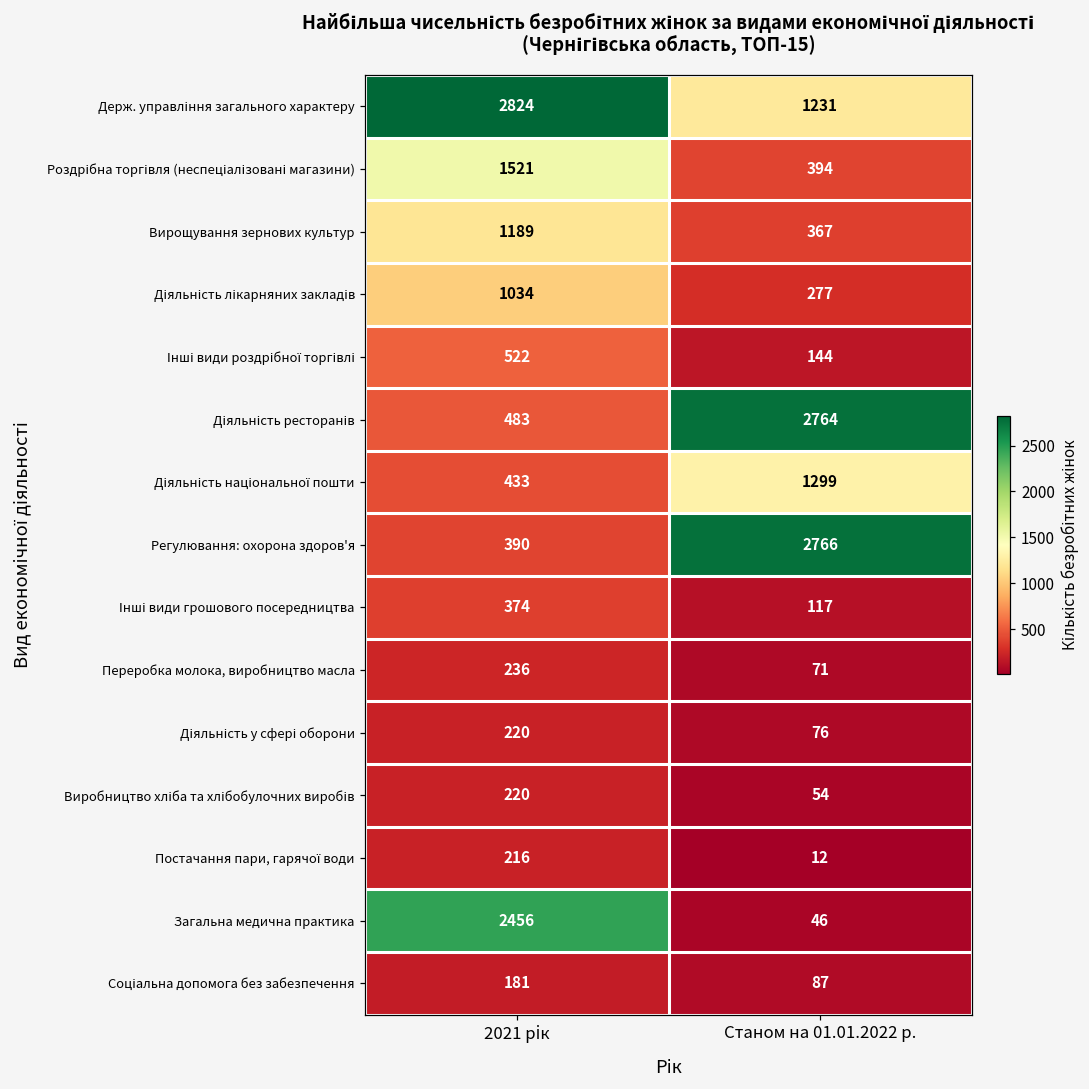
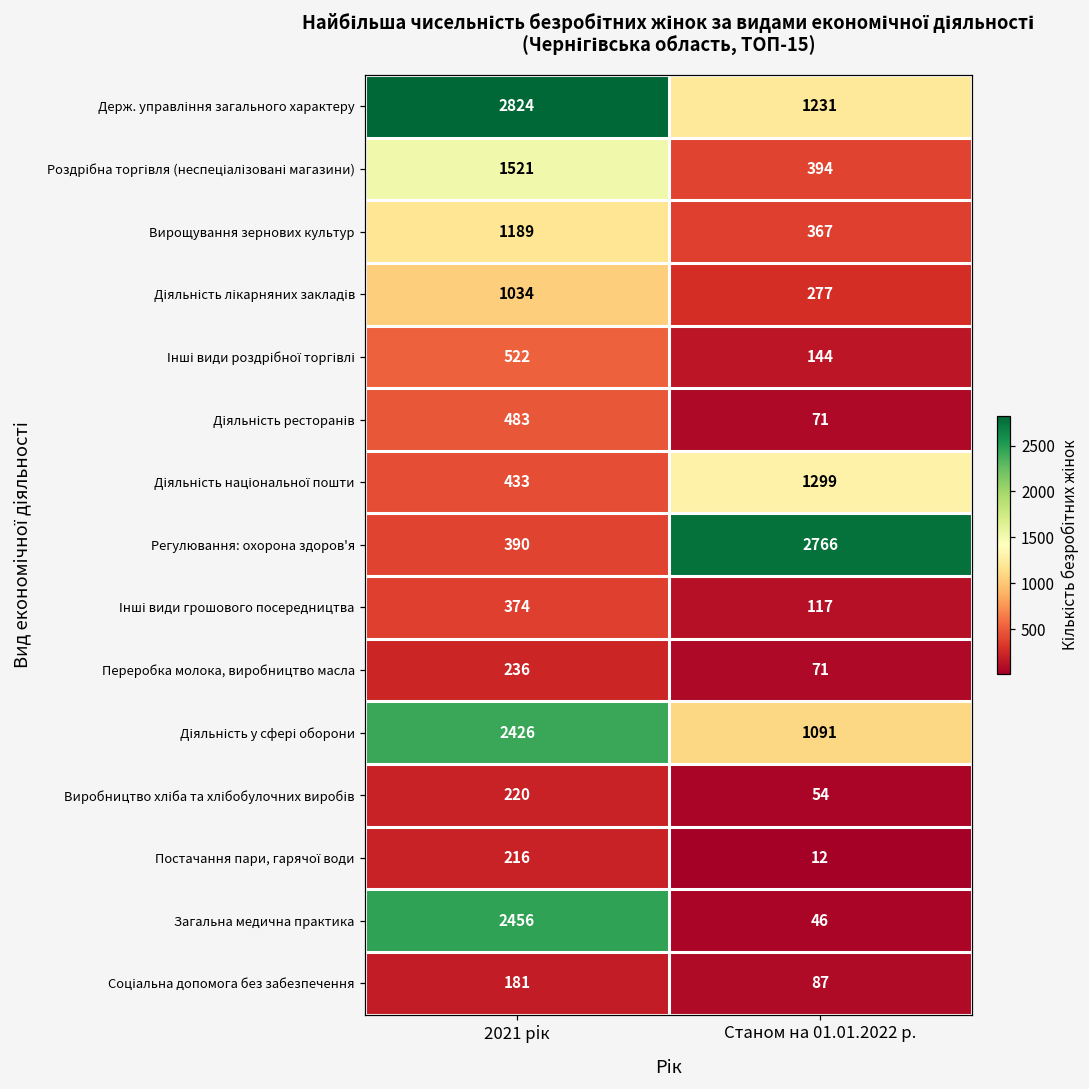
Діяльність ресторанів, Станом на 01.01.2022 р.: 2764 -> 71
Діяльність у сфері оборони, 2021 рік: 220 -> 2426
Діяльність у сфері оборони, Станом на 01.01.2022 р.: 76 -> 1091
